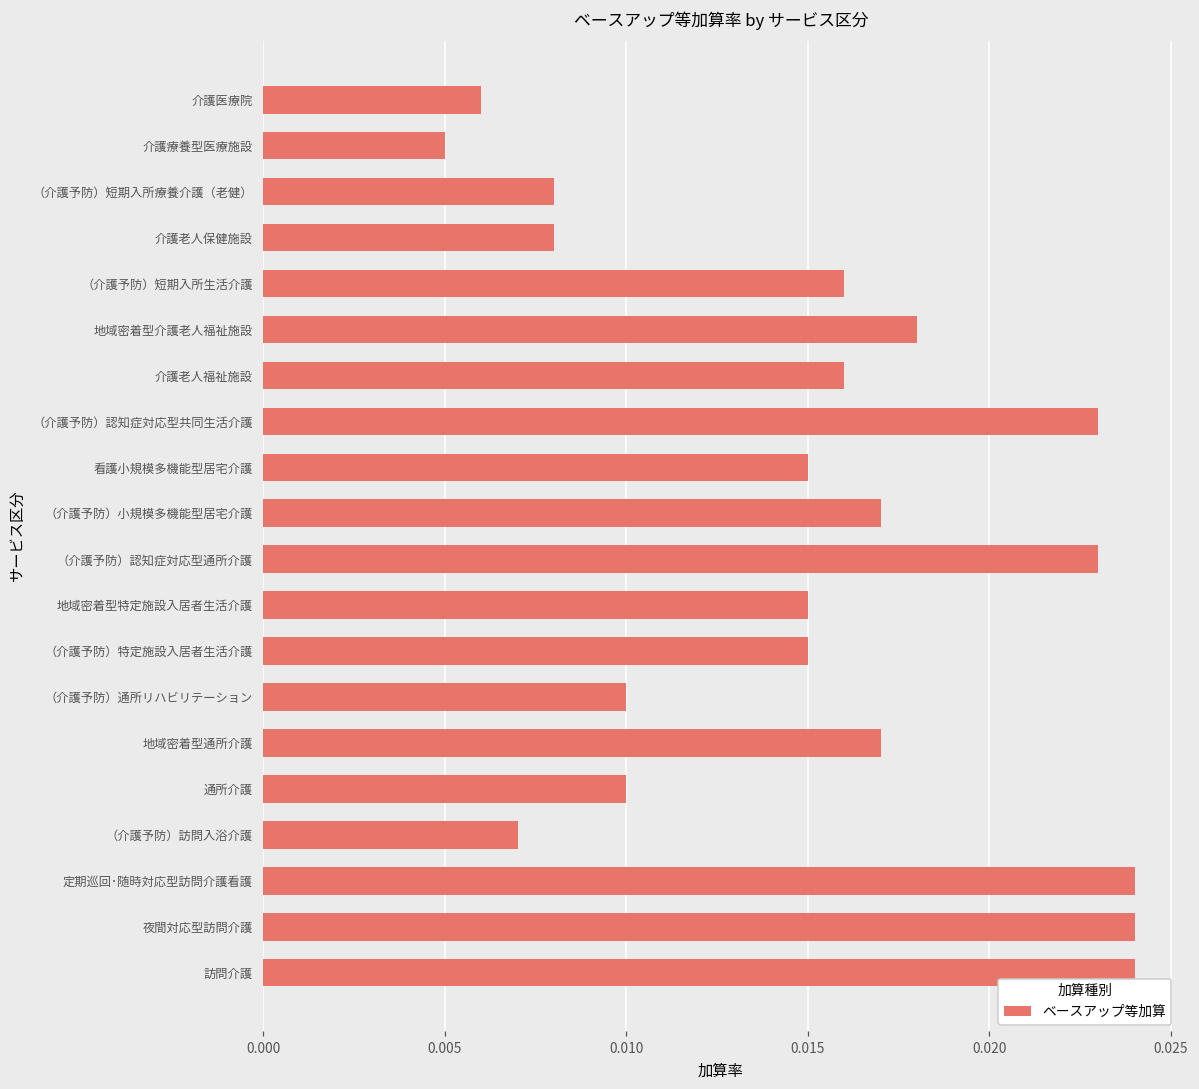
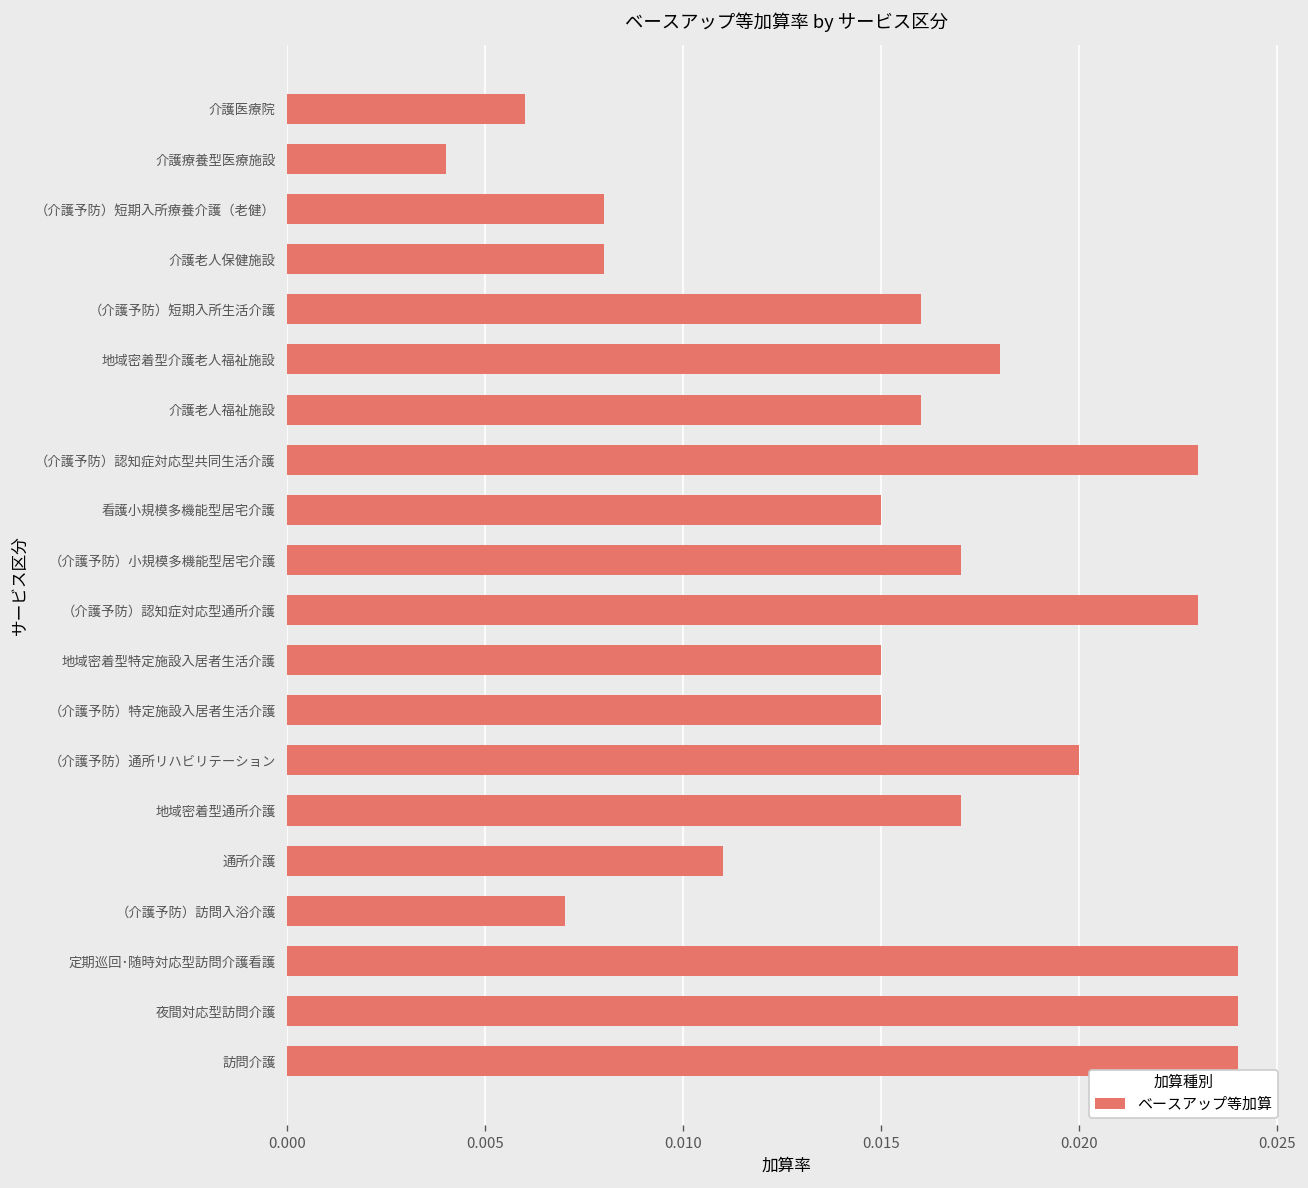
介護療養型医療施設: 0.005 -> 0.004
（介護予防）通所リハビリテーション: 0.01 -> 0.02
通所介護: 0.010 -> 0.011
